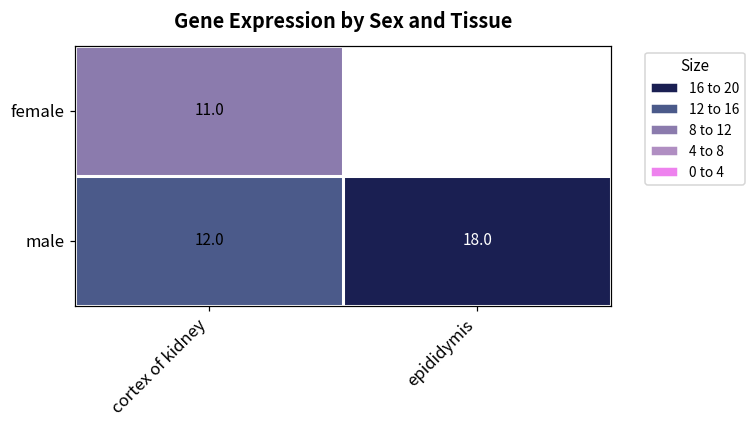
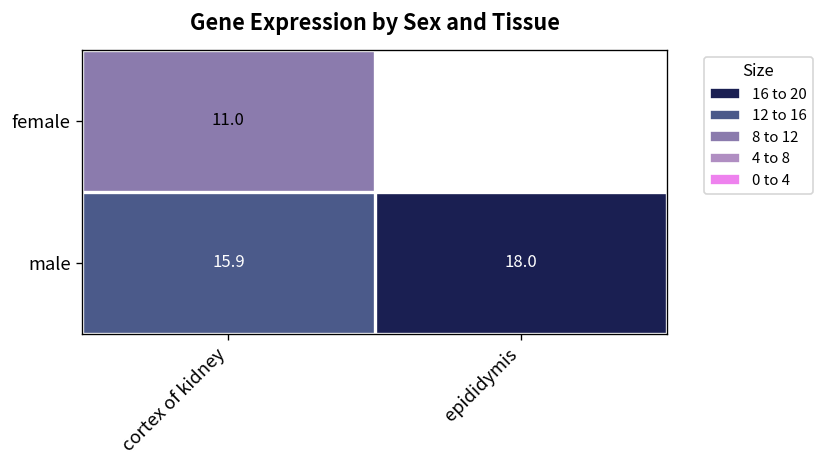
male, cortex of kidney: 12.0 -> 15.9
